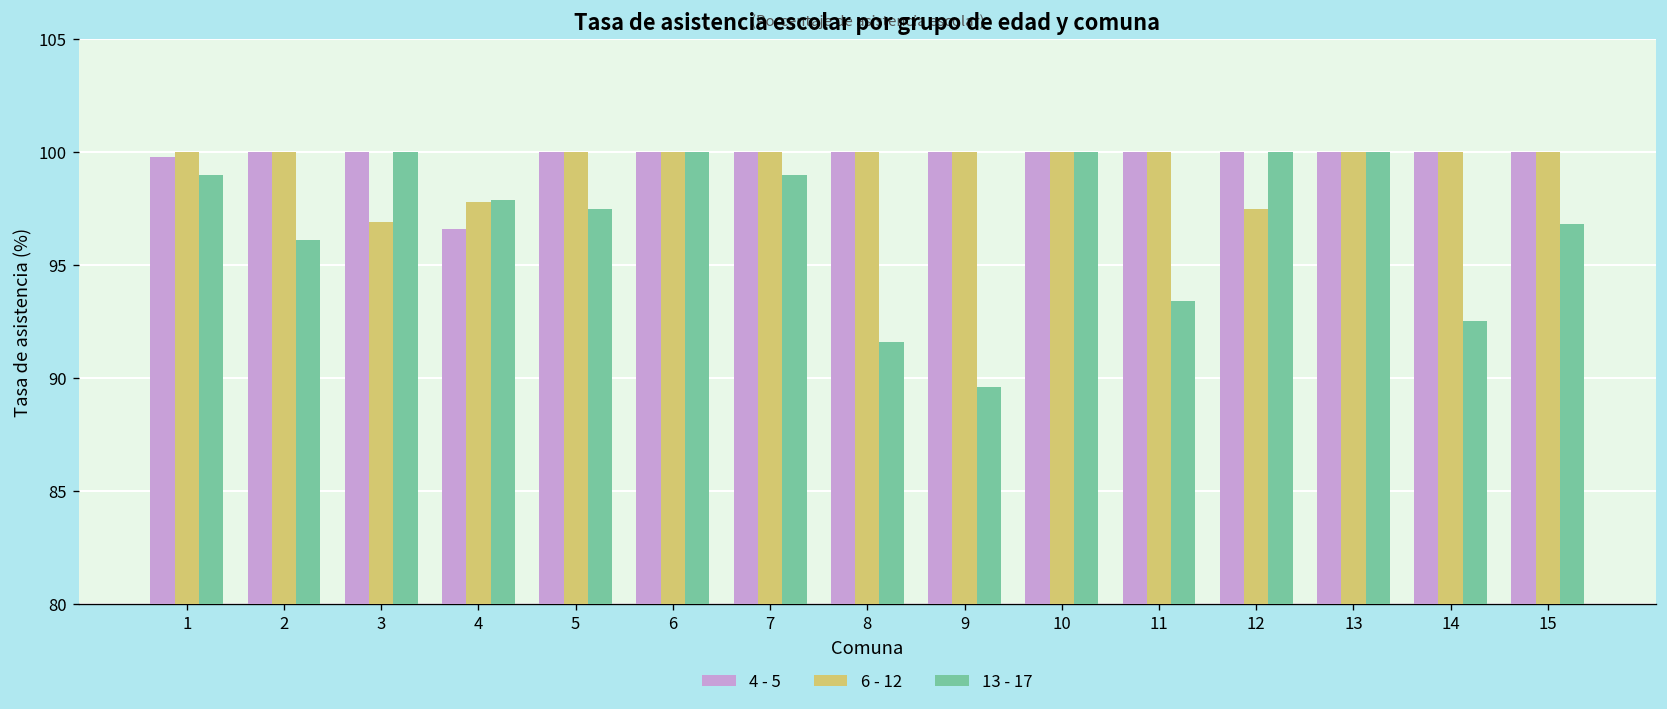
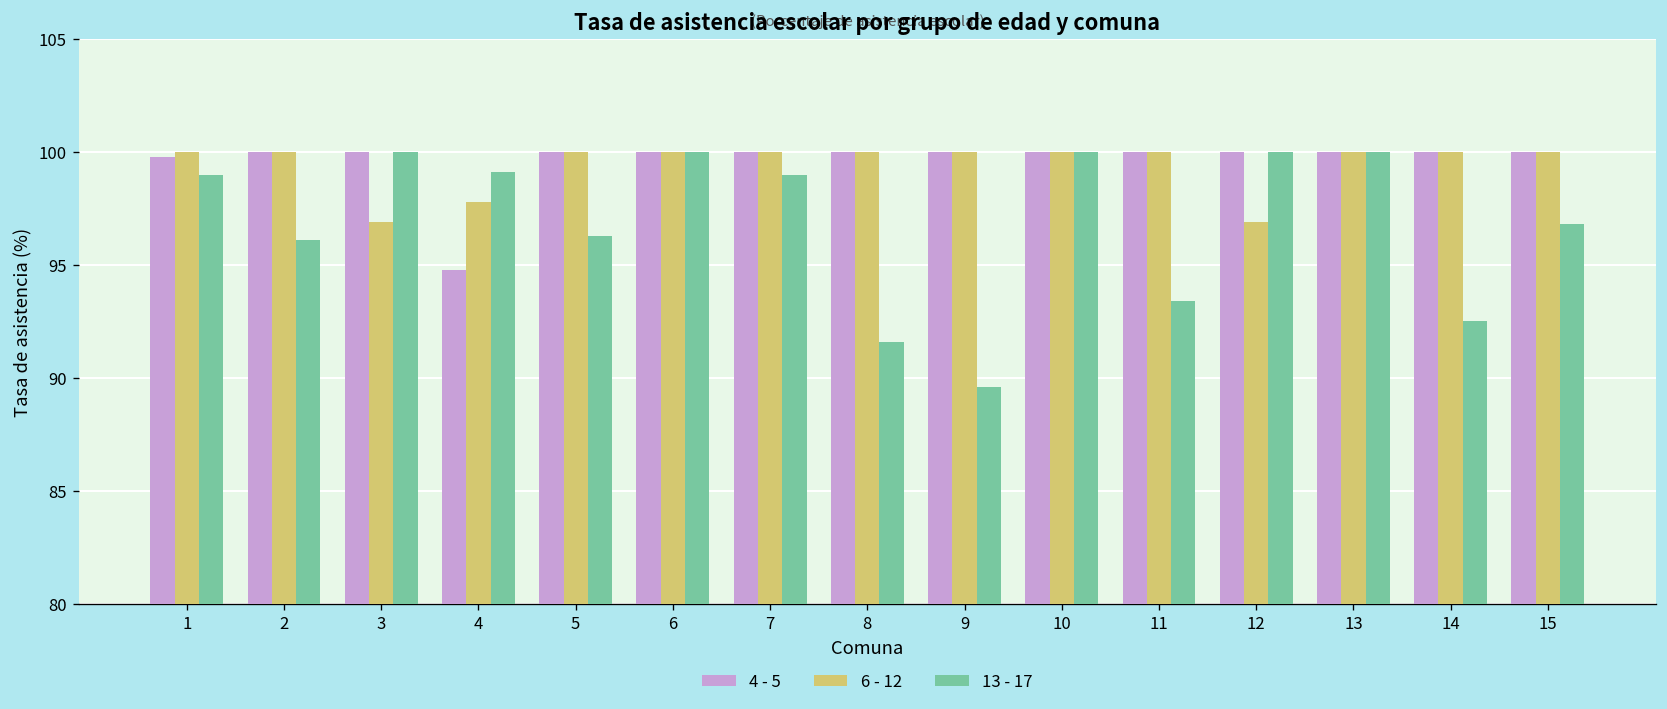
4 - 5, 4: 96.6 -> 94.8
13 - 17, 4: 97.9 -> 99.1
13 - 17, 5: 97.5 -> 96.3
6 - 12, 12: 97.5 -> 96.9
